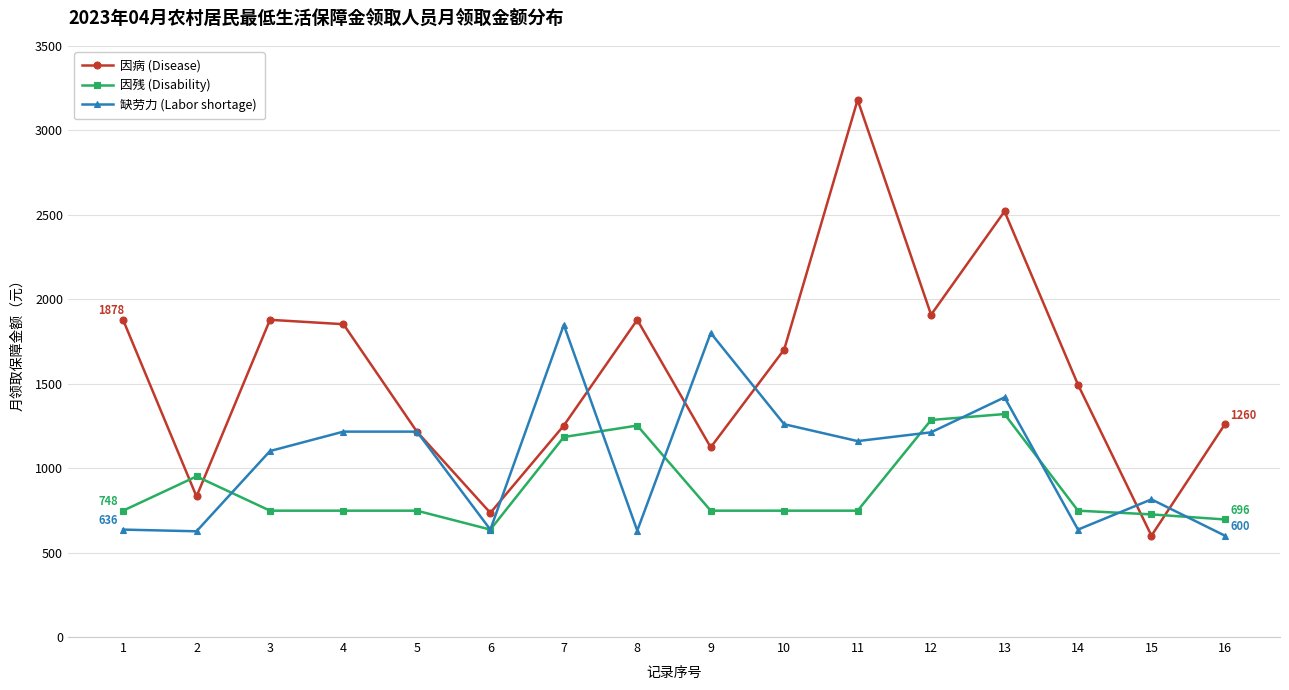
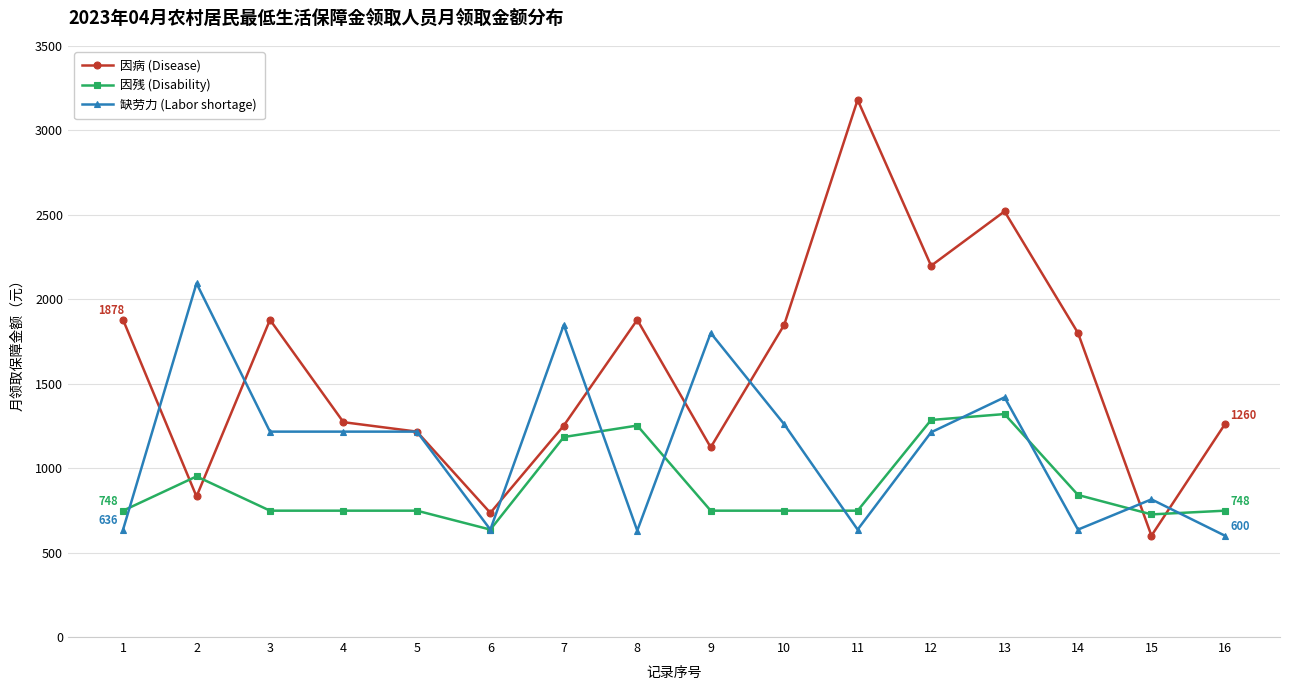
缺劳力 (Labor shortage), 2: 630 -> 2090
缺劳力 (Labor shortage), 3: 1100 -> 1220
因病 (Disease), 4: 1850 -> 1270
因病 (Disease), 10: 1700 -> 1850
缺劳力 (Labor shortage), 11: 1160 -> 640
因病 (Disease), 12: 1910 -> 2200
因病 (Disease), 14: 1490 -> 1800
因残 (Disability), 14: 750 -> 840
因残 (Disability), 16: 696 -> 748
